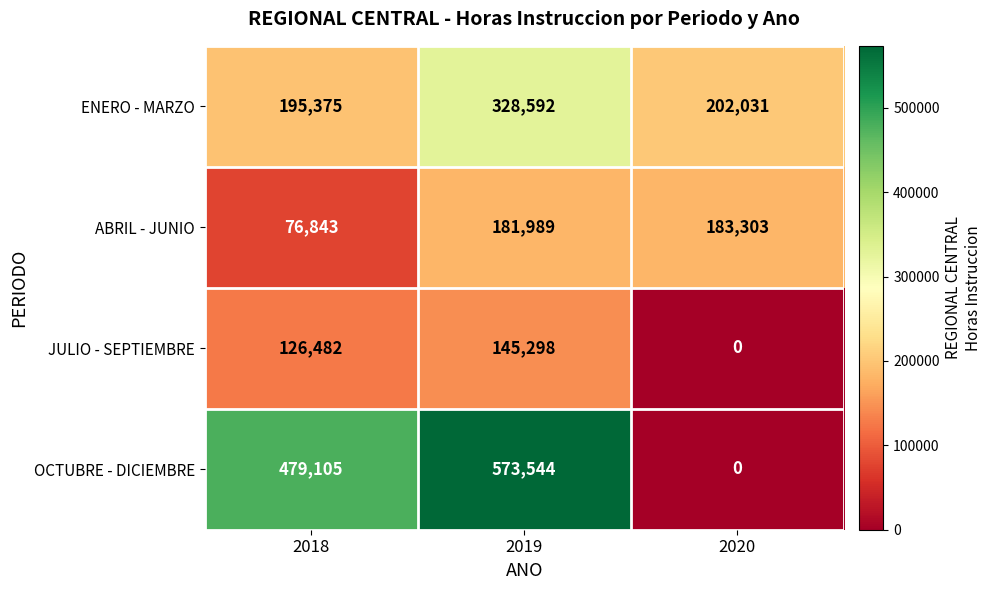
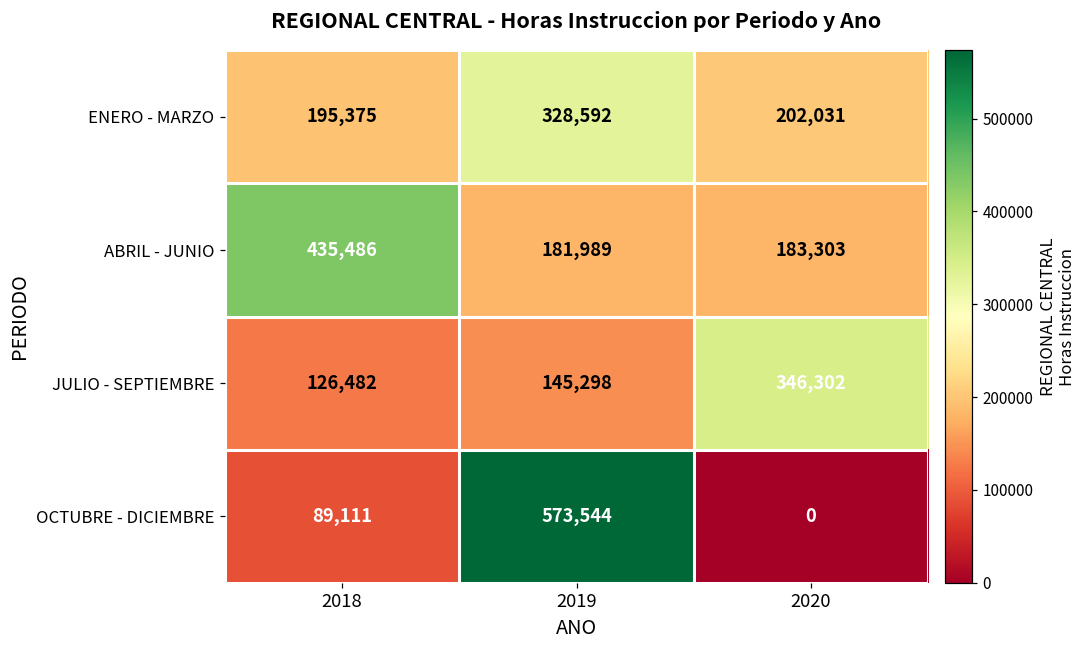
ABRIL - JUNIO, 2018: 76,843 -> 435,486
JULIO - SEPTIEMBRE, 2020: 0 -> 346,302
OCTUBRE - DICIEMBRE, 2018: 479,105 -> 89,111
